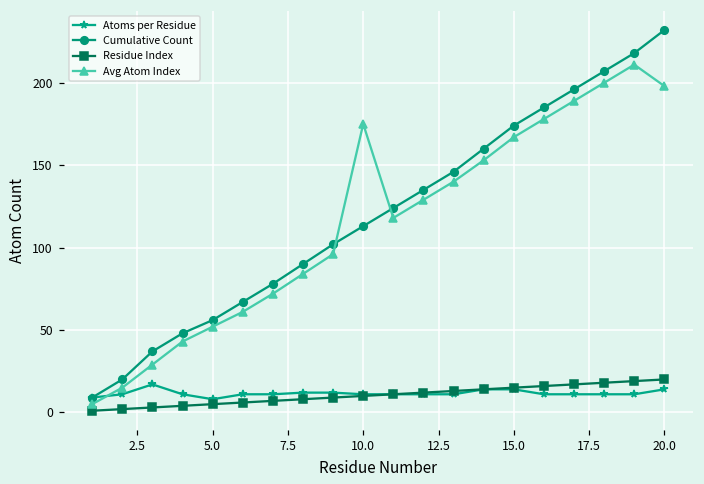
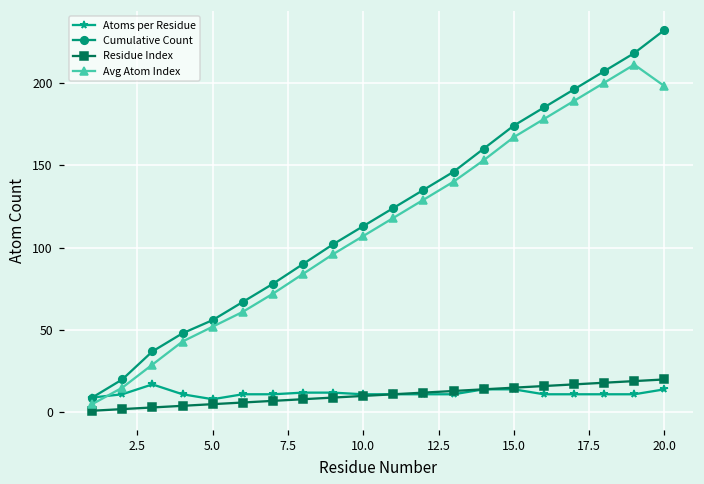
Avg Atom Index, 10.0: 175 -> 107
